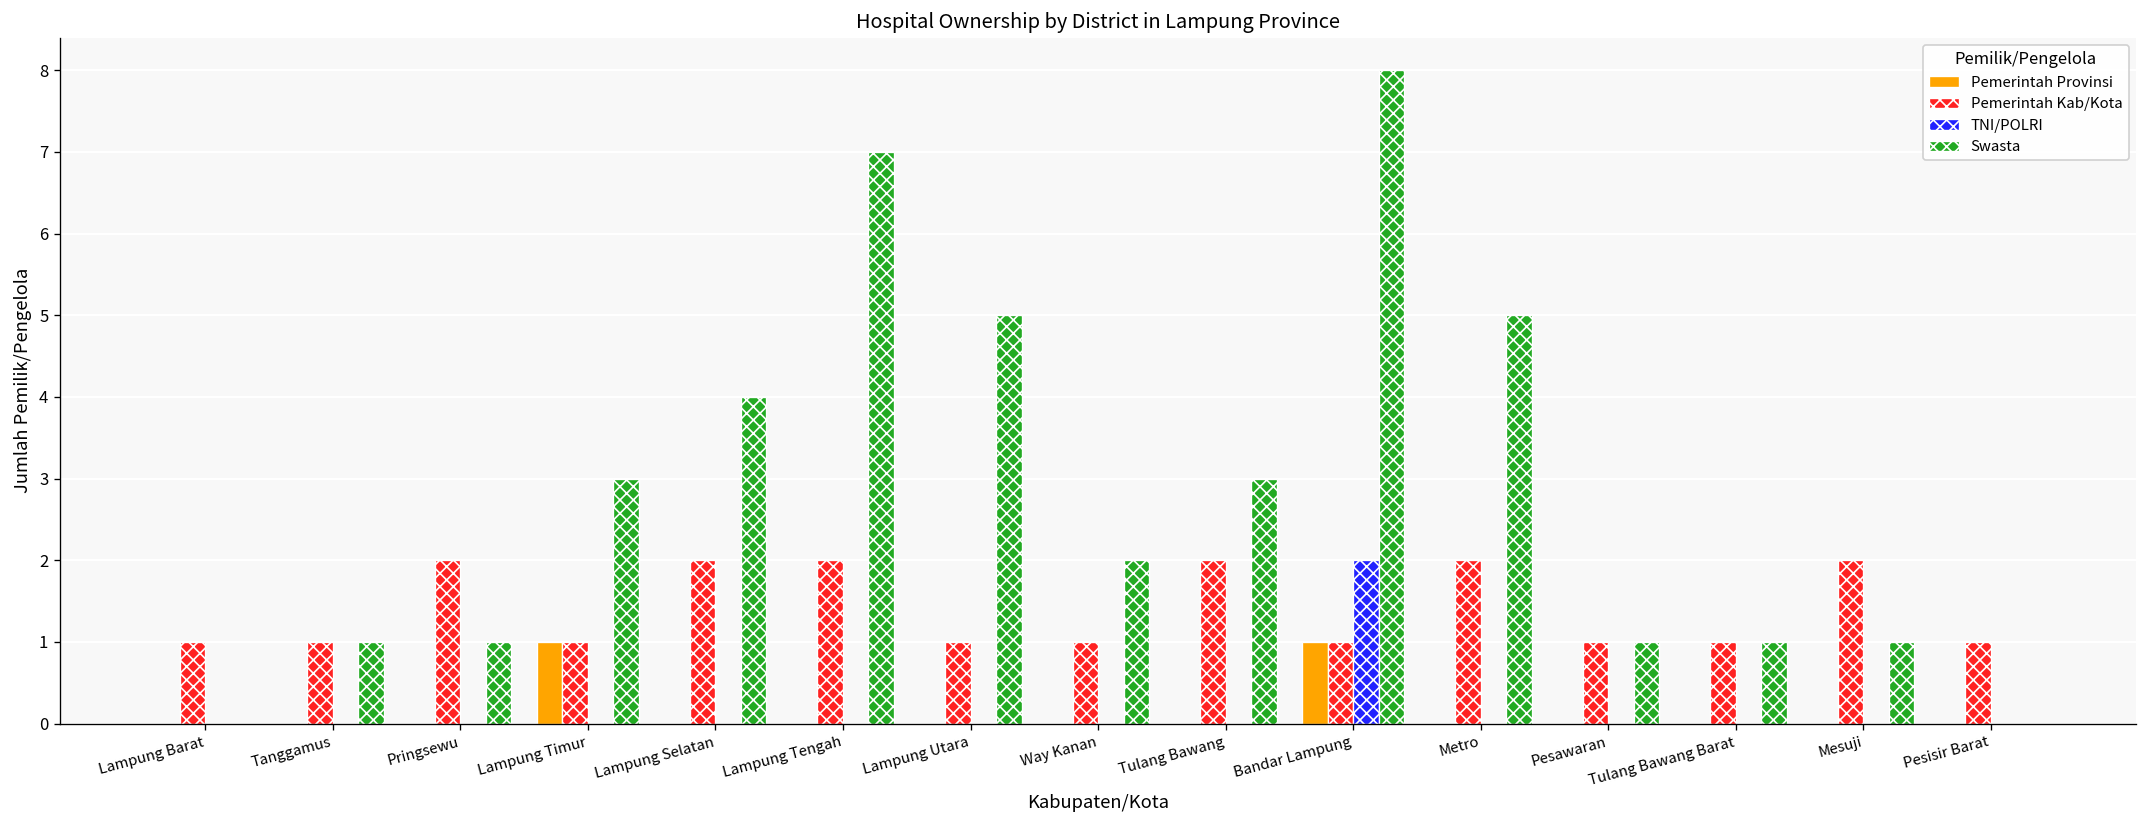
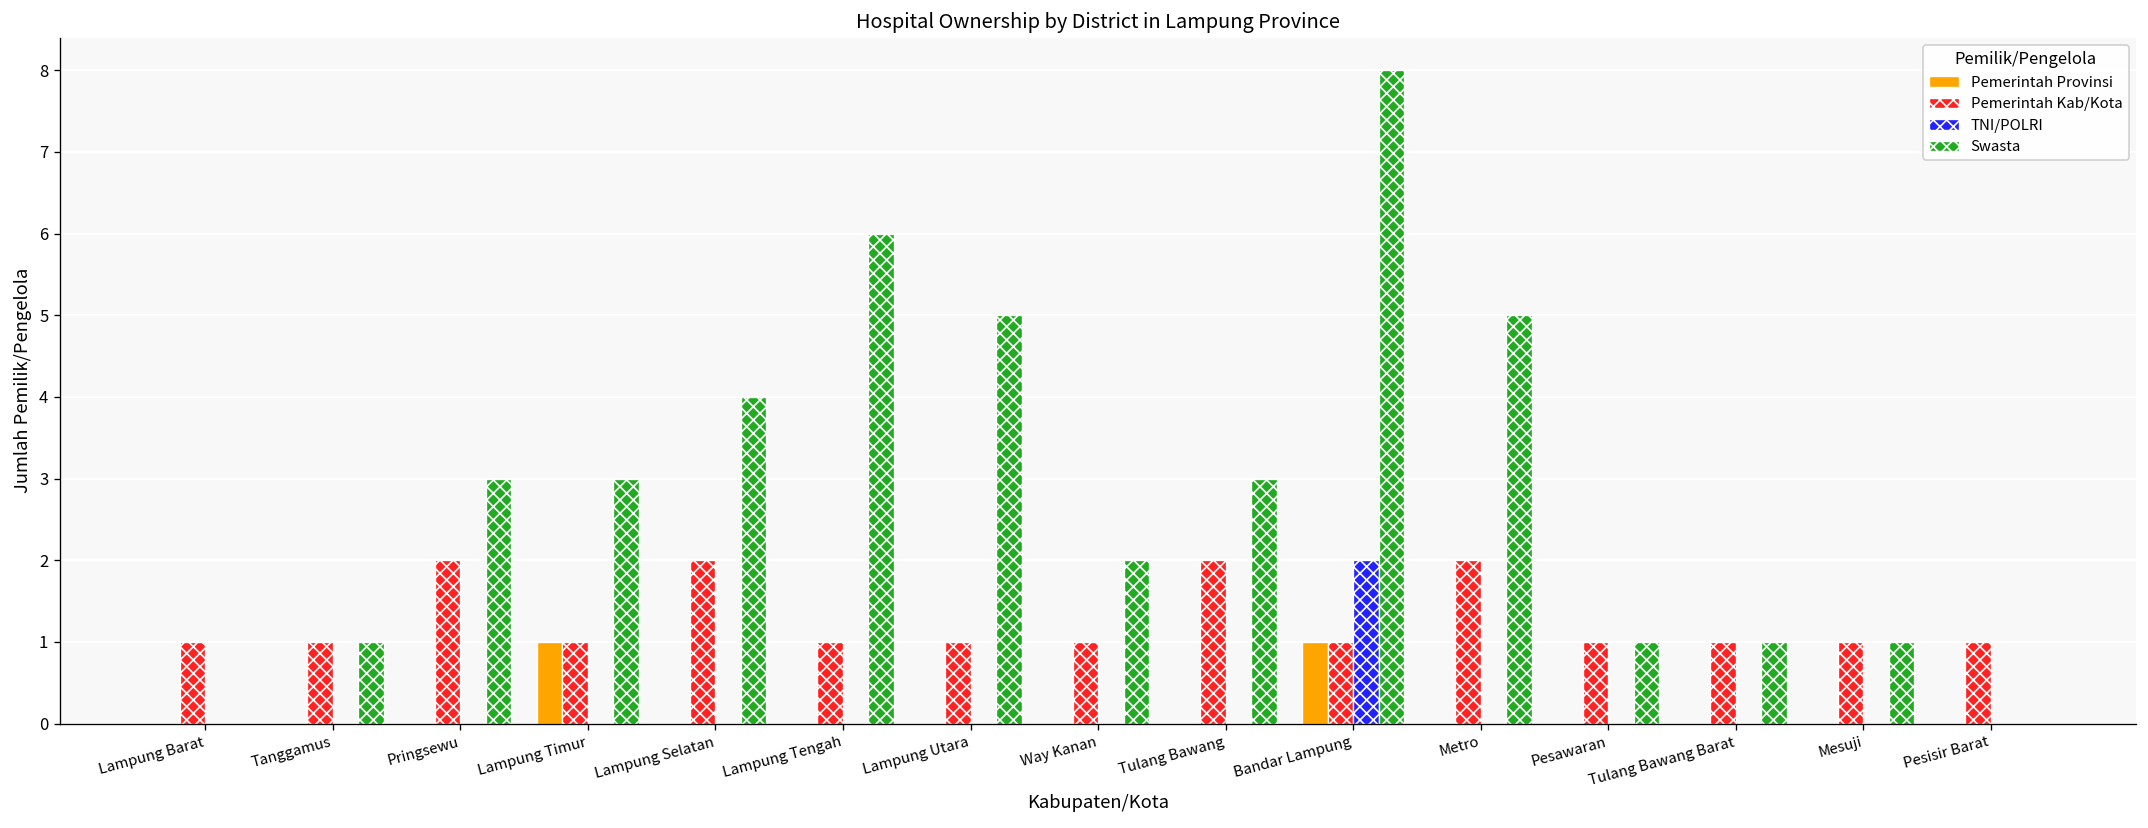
Swasta, Pringsewu: 1 -> 3
Pemerintah Kab/Kota, Lampung Tengah: 2 -> 1
Swasta, Lampung Tengah: 7 -> 6
Pemerintah Kab/Kota, Mesuji: 2 -> 1
